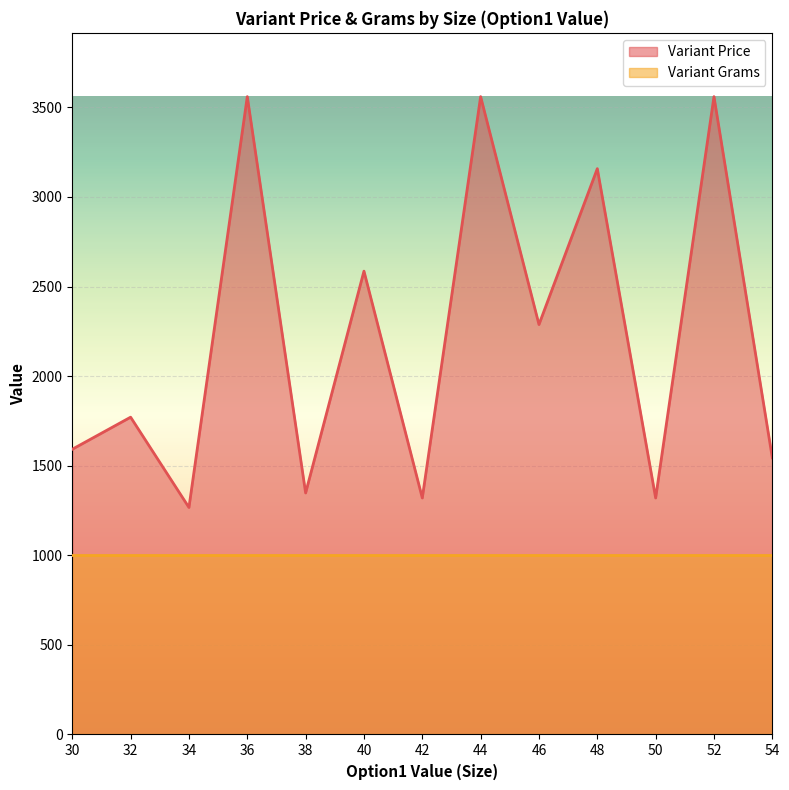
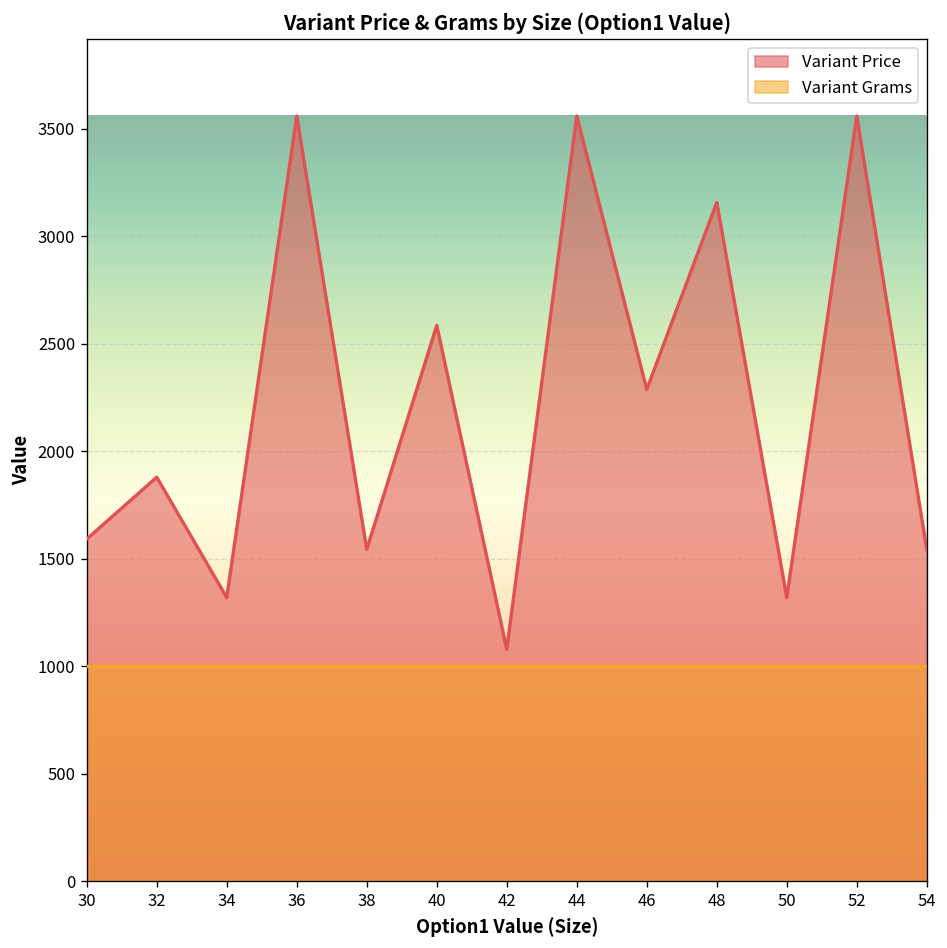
Variant Price, 32: 1770 -> 1880
Variant Price, 34: 1270 -> 1320
Variant Price, 38: 1350 -> 1540
Variant Price, 42: 1320 -> 1080
